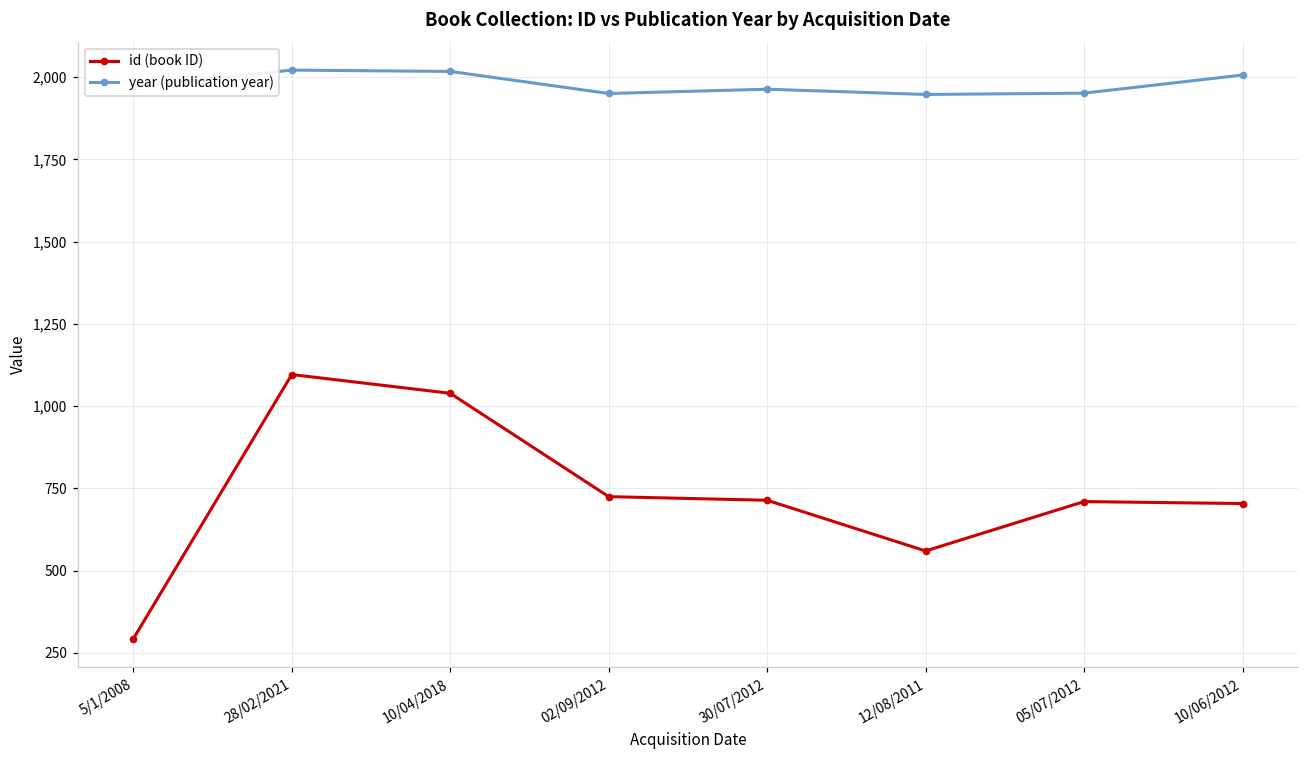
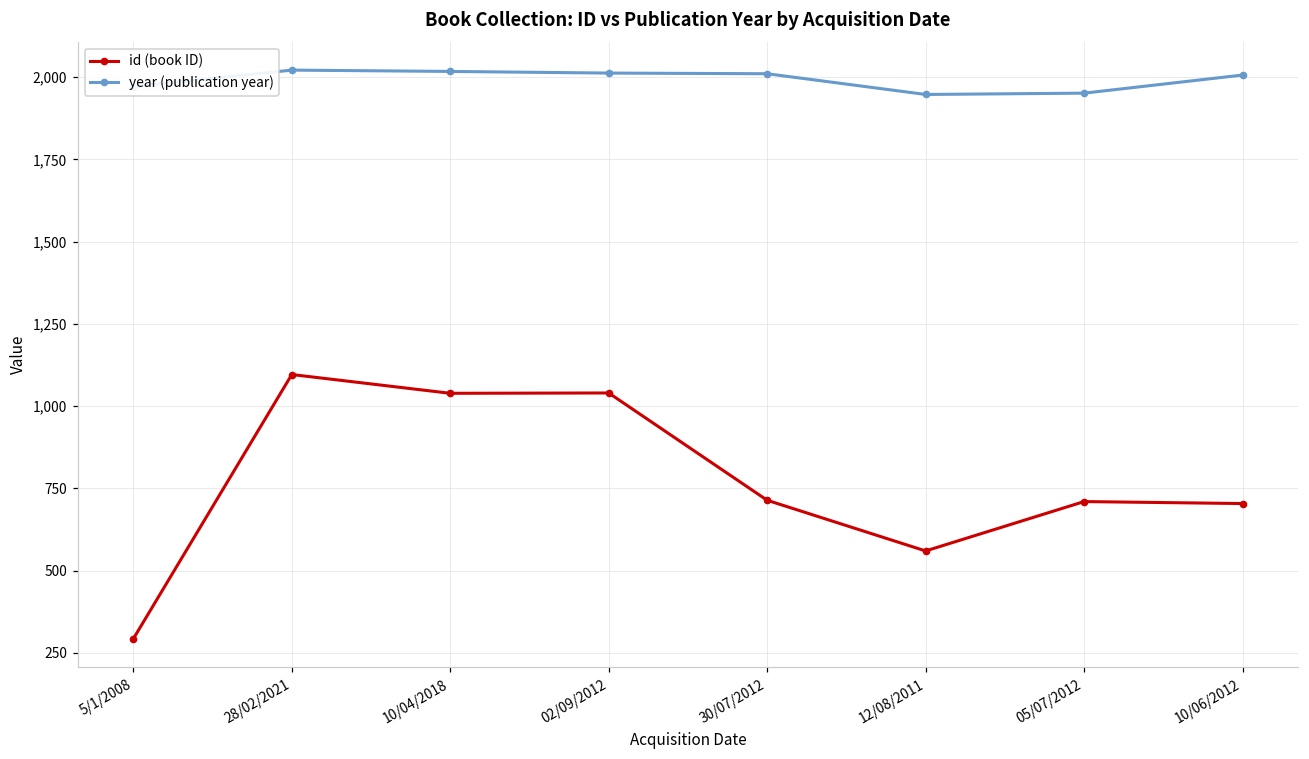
id (book ID), 02/09/2012: 730 -> 1,040
year (publication year), 02/09/2012: 1,950 -> 2,010
year (publication year), 30/07/2012: 1,960 -> 2,010
